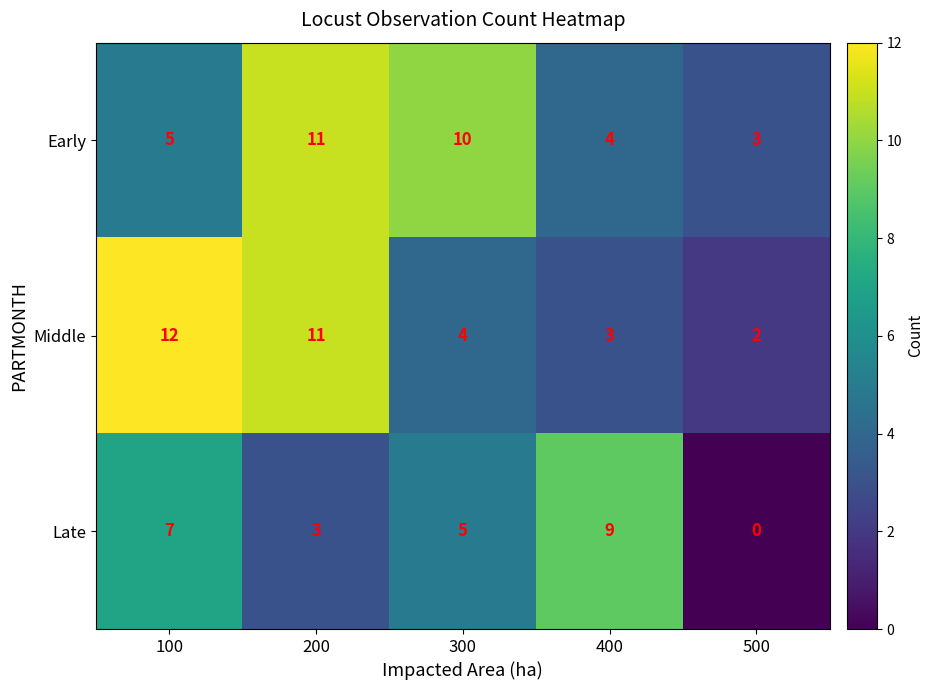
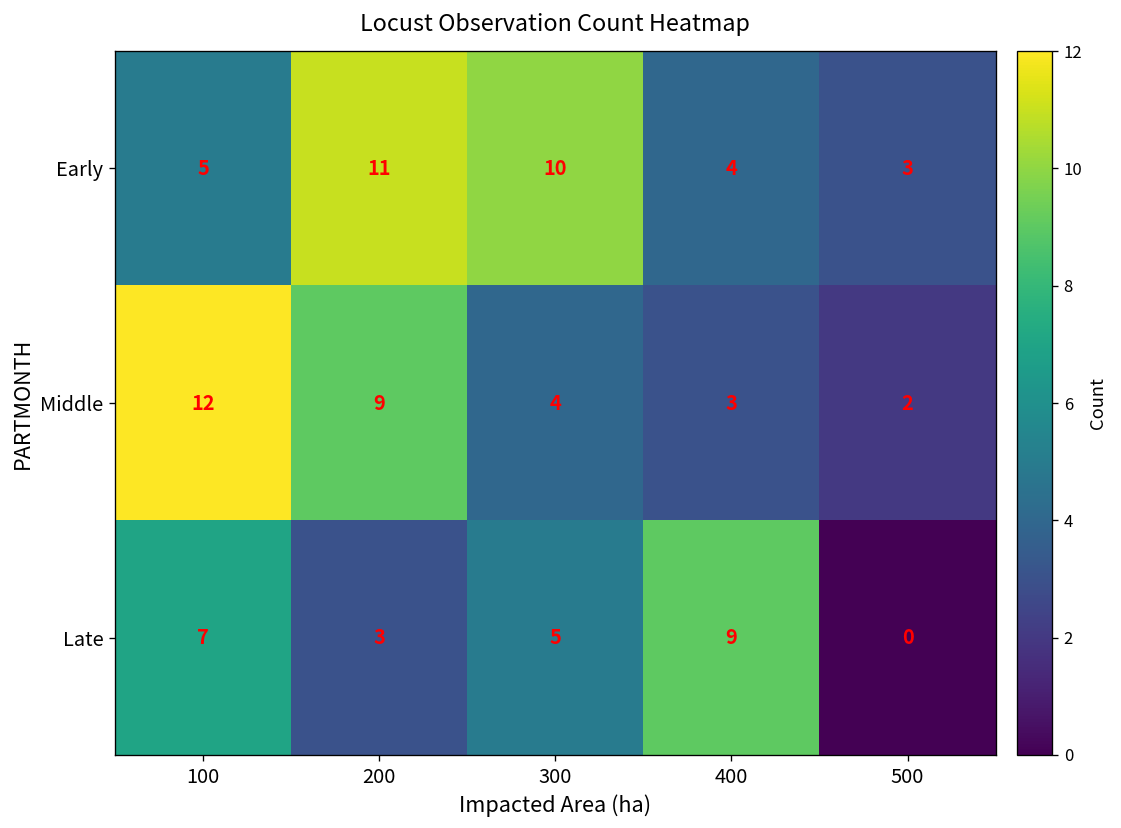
Middle, 200: 11 -> 9
